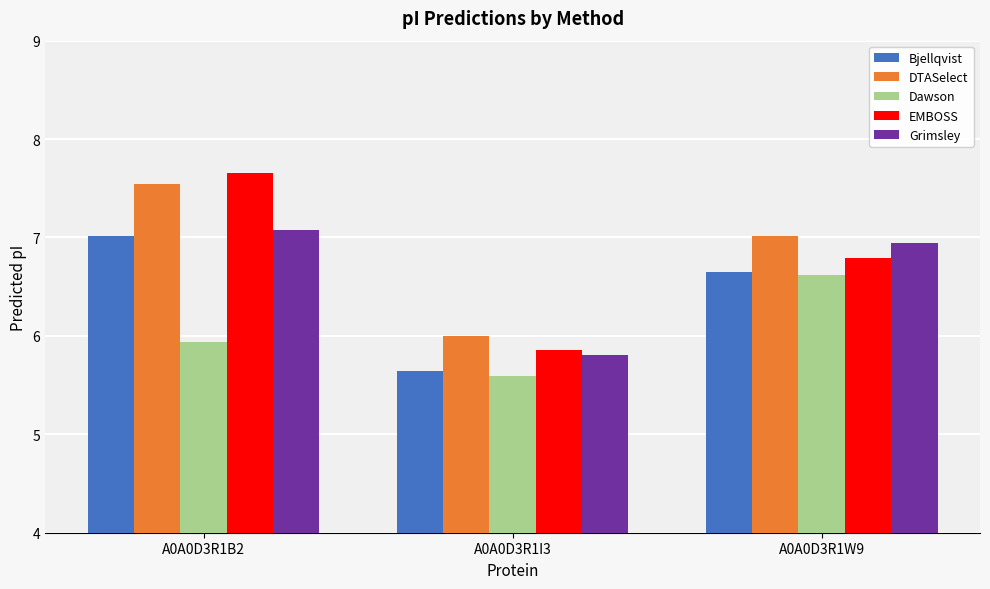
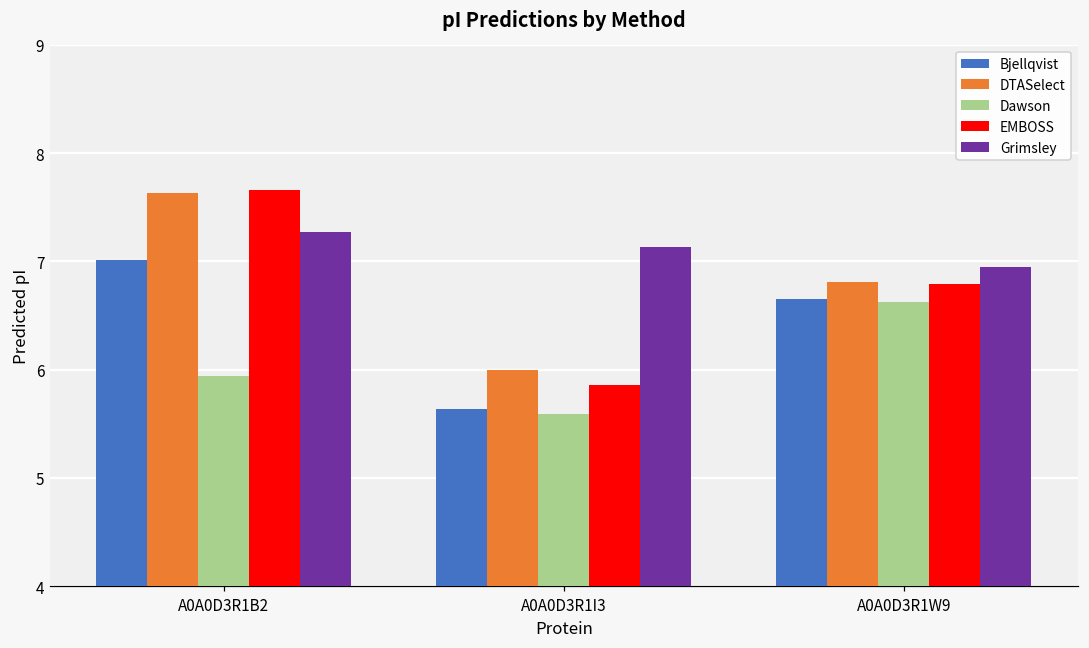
DTASelect, A0A0D3R1B2: 7.5 -> 7.6
Grimsley, A0A0D3R1B2: 7.1 -> 7.3
Grimsley, A0A0D3R1I3: 5.8 -> 7.1
DTASelect, A0A0D3R1W9: 7.0 -> 6.8
